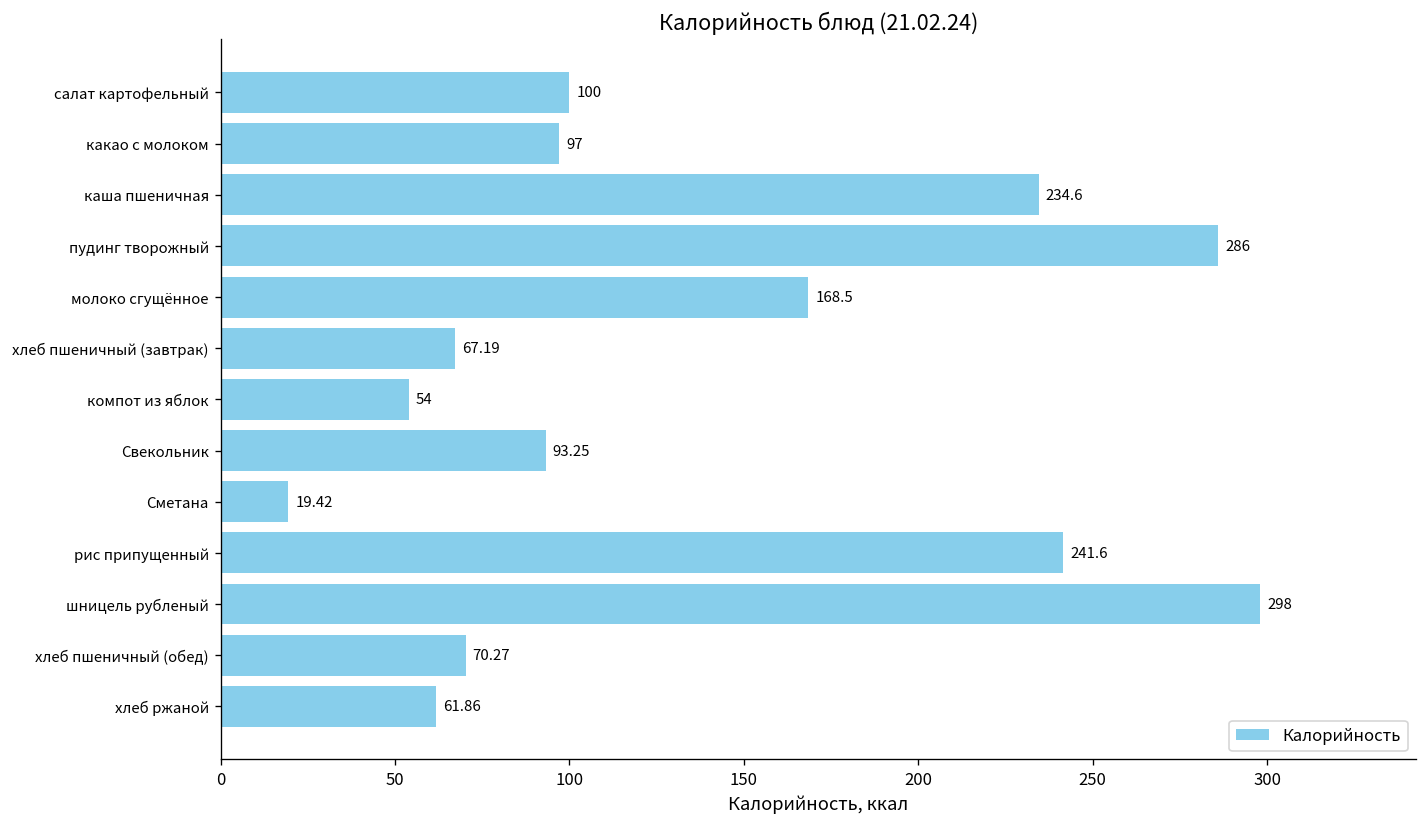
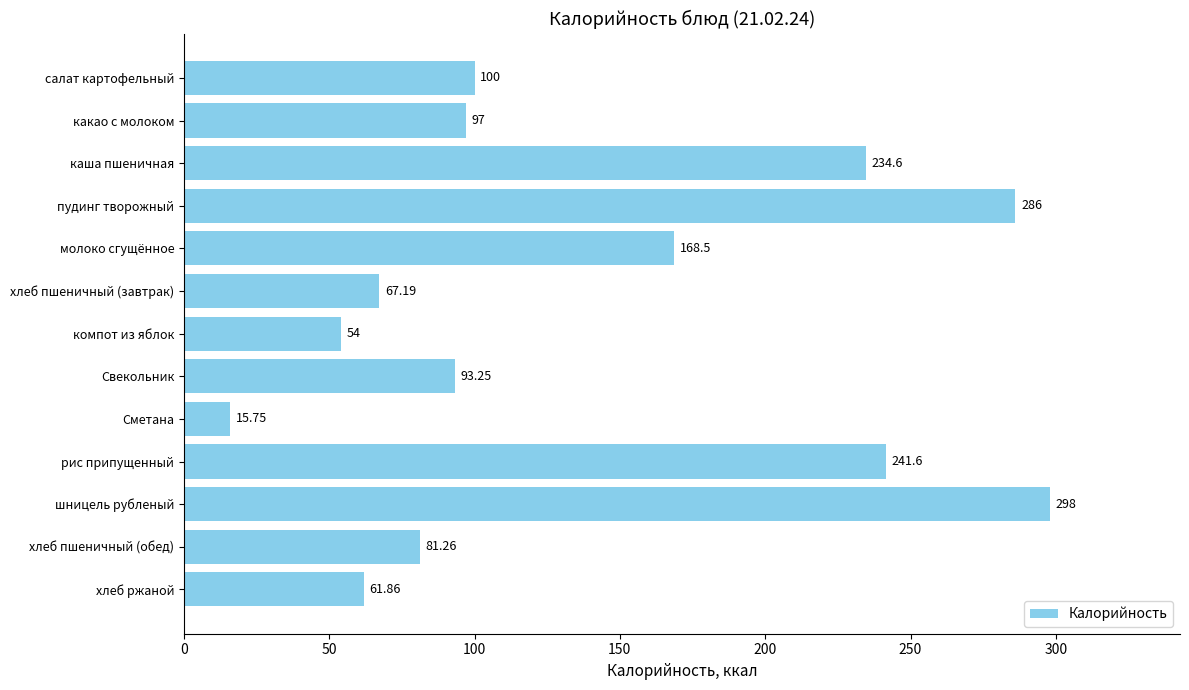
Сметана: 19.42 -> 15.75
хлеб пшеничный (обед): 70.27 -> 81.26
